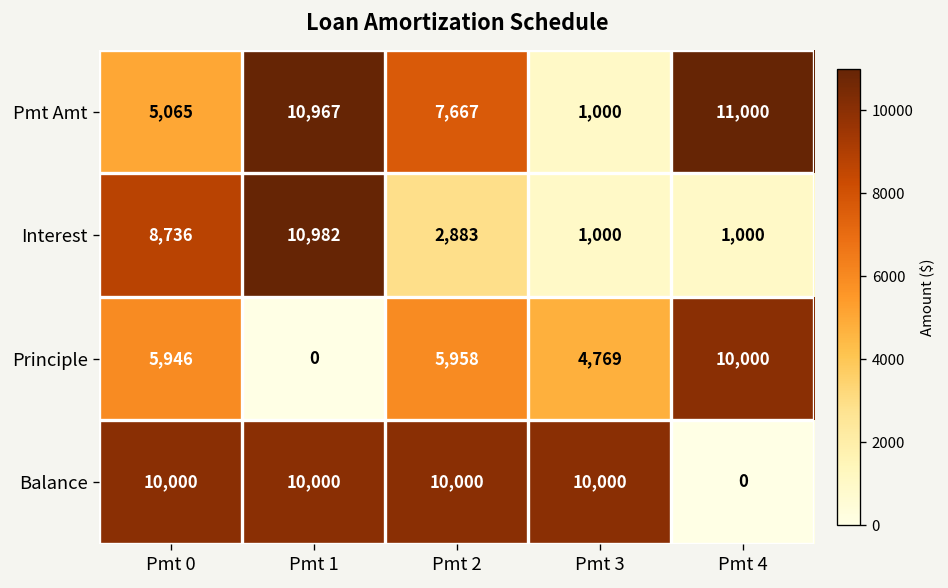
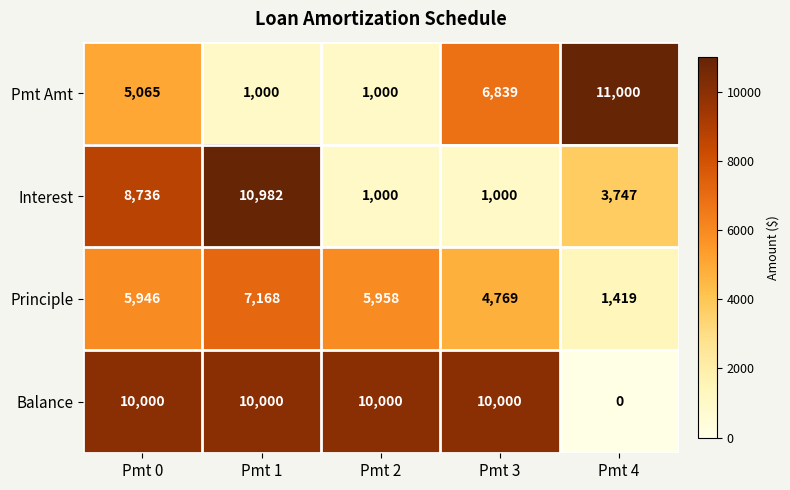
Pmt Amt, Pmt 1: 10,967 -> 1,000
Pmt Amt, Pmt 2: 7,667 -> 1,000
Pmt Amt, Pmt 3: 1,000 -> 6,839
Interest, Pmt 2: 2,883 -> 1,000
Interest, Pmt 4: 1,000 -> 3,747
Principle, Pmt 1: 0 -> 7,168
Principle, Pmt 4: 10,000 -> 1,419
